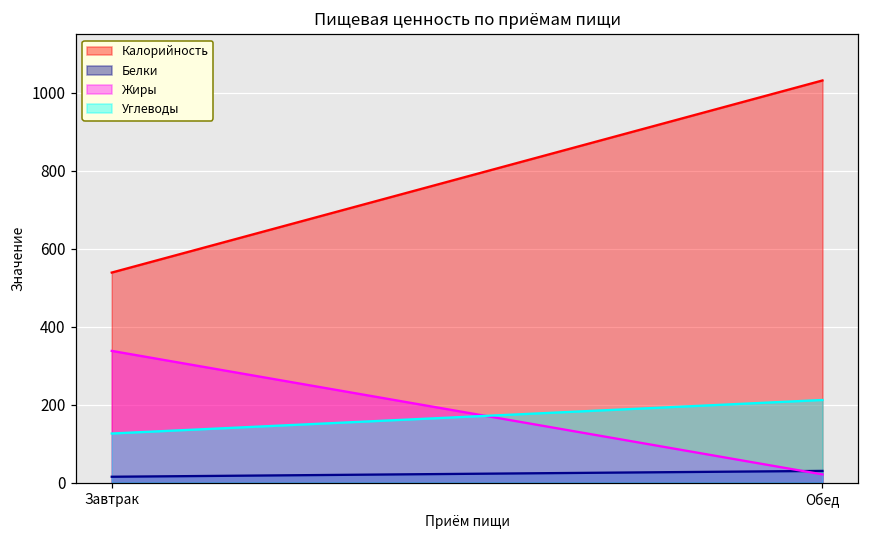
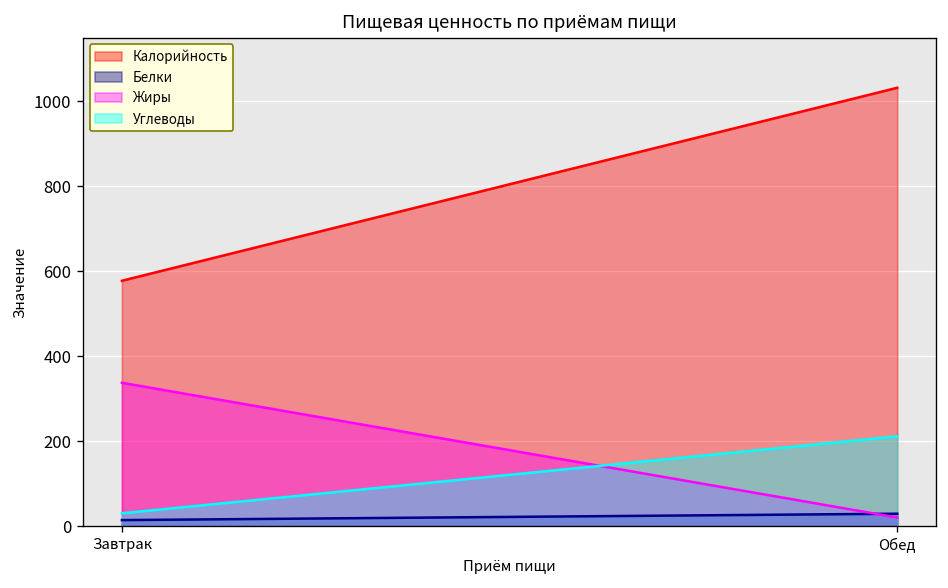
Калорийность, Завтрак: 540 -> 580
Углеводы, Завтрак: 130 -> 30
